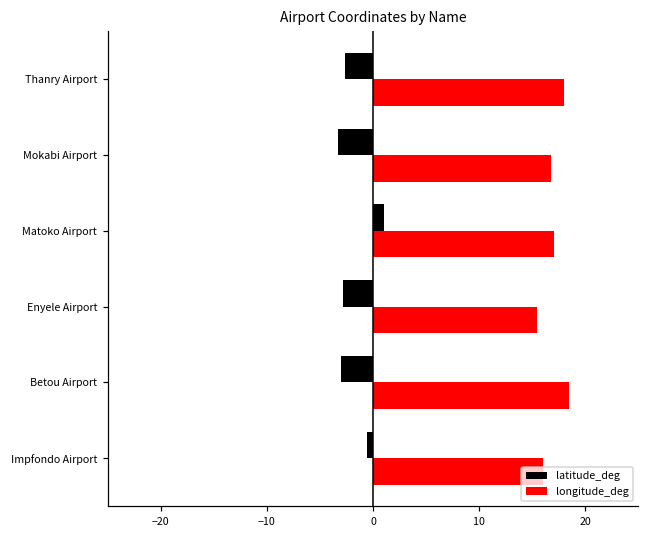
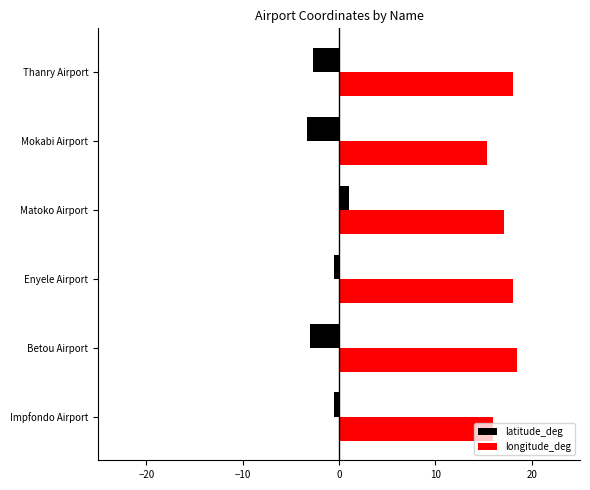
longitude_deg, Mokabi Airport: 17 -> 15
latitude_deg, Enyele Airport: -3 -> -1
longitude_deg, Enyele Airport: 15 -> 18
